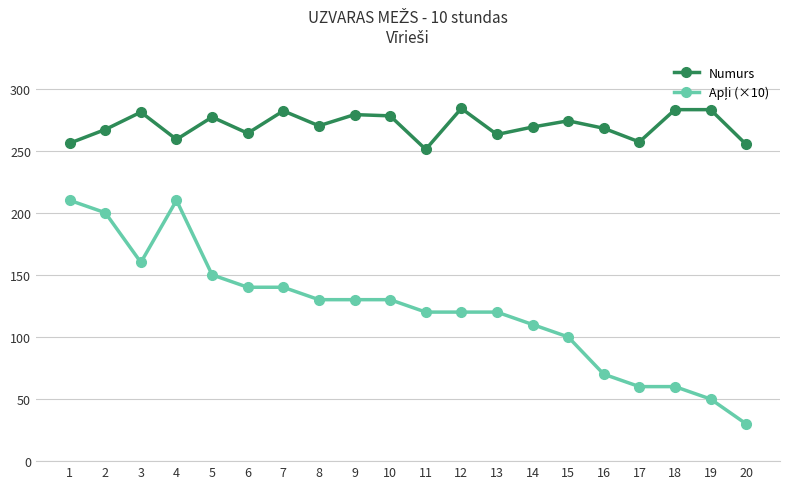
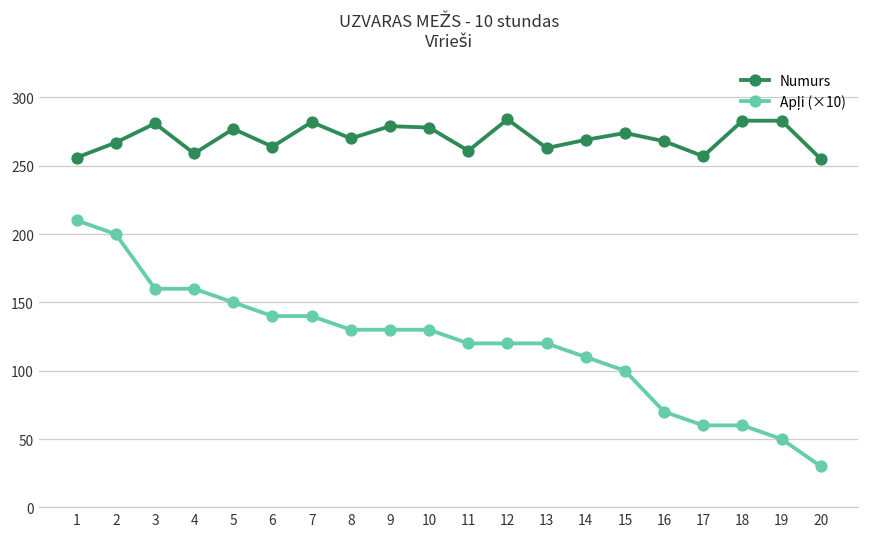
Apļi (×10), 4: 210 -> 160
Numurs, 11: 251 -> 261
